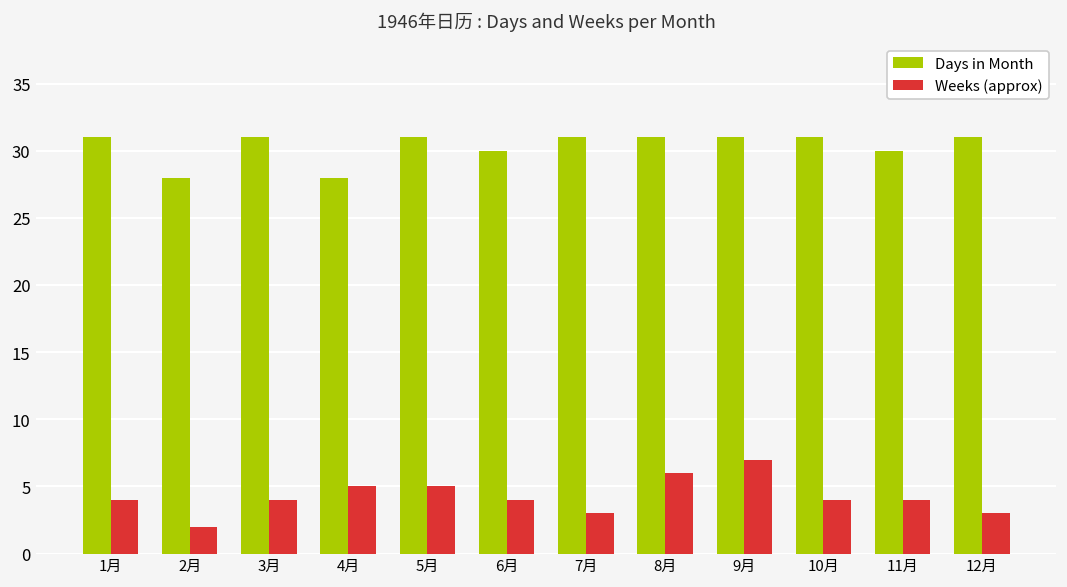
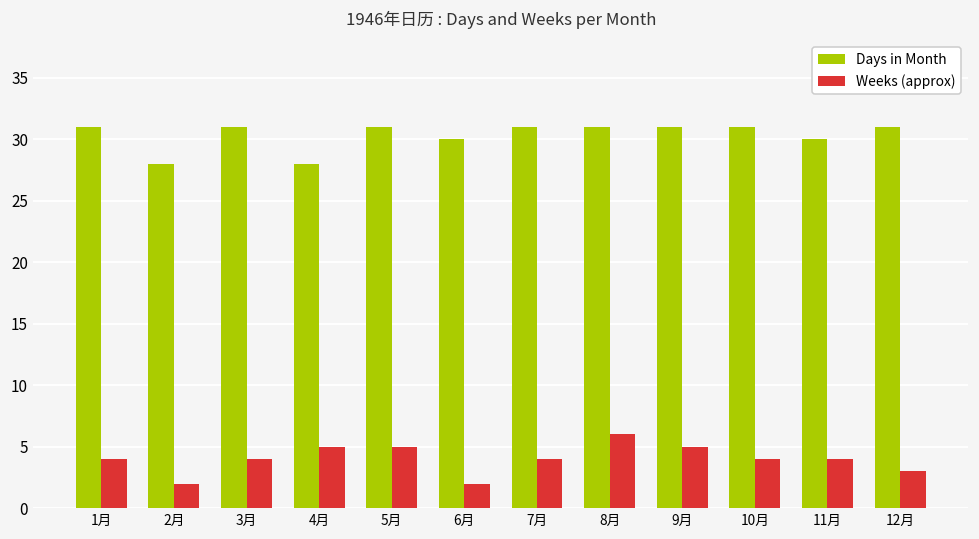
Weeks (approx), 6月: 4 -> 2
Weeks (approx), 7月: 3 -> 4
Weeks (approx), 9月: 7 -> 5
